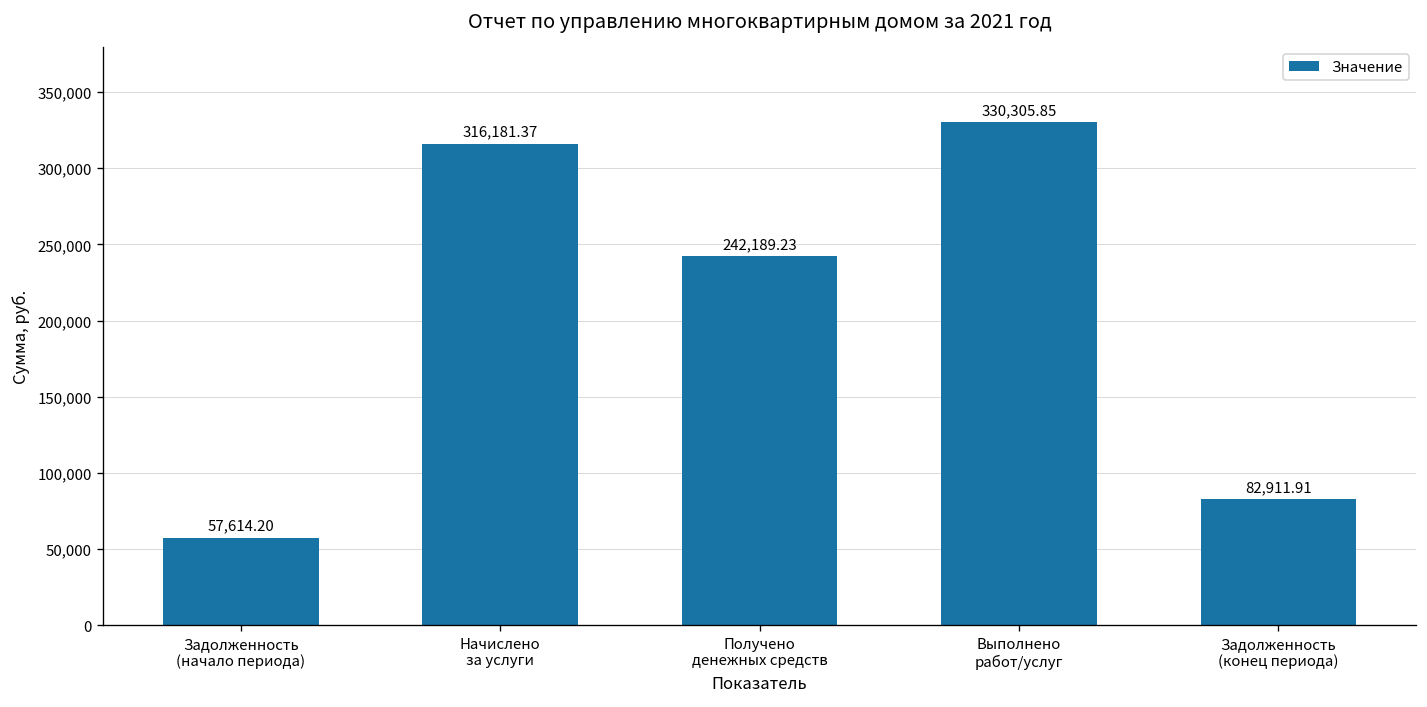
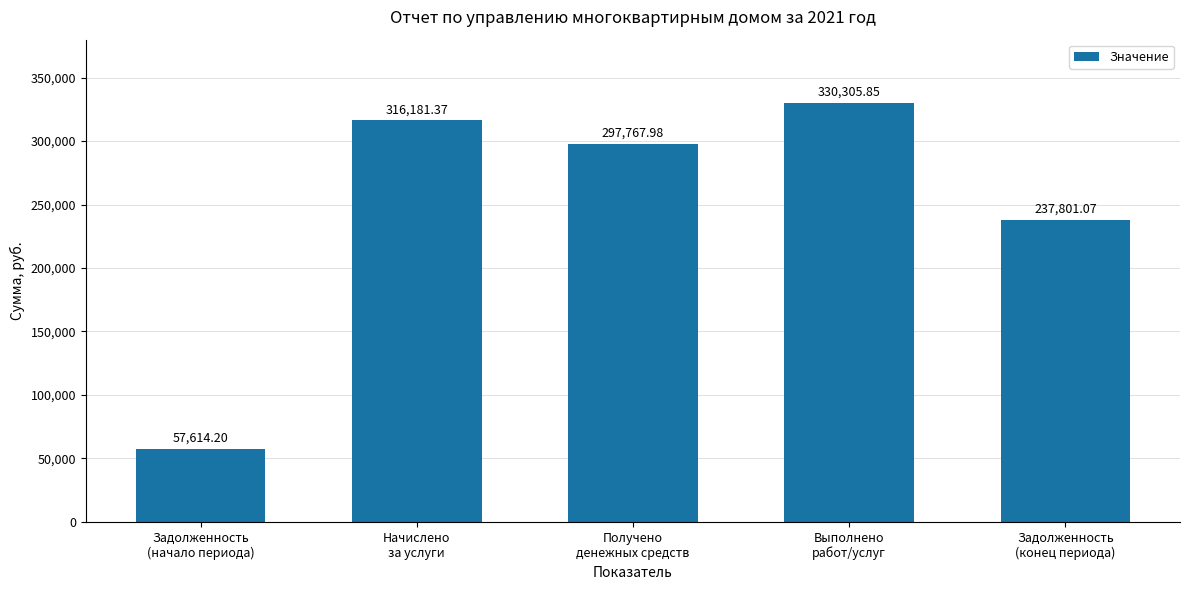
Получено денежных средств: 242,189.23 -> 297,767.98
Задолженность (конец периода): 82,911.91 -> 237,801.07
